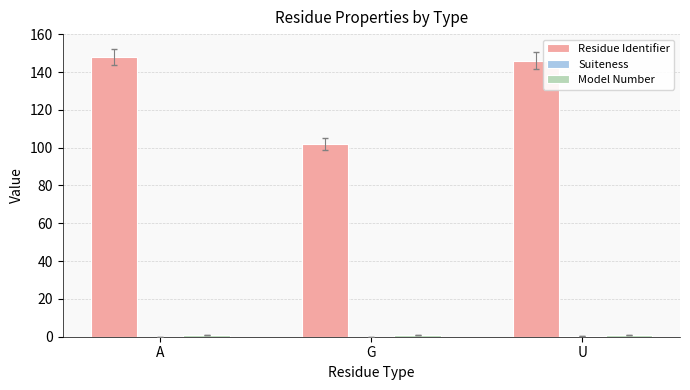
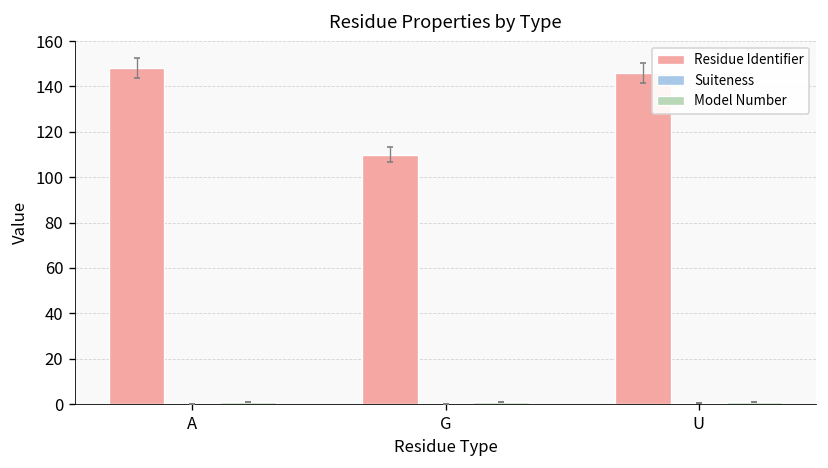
Residue Identifier, G: 102 -> 110
